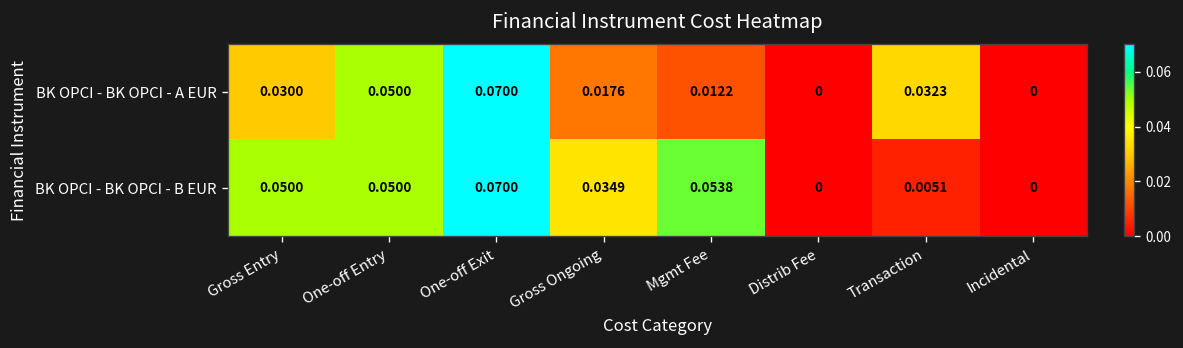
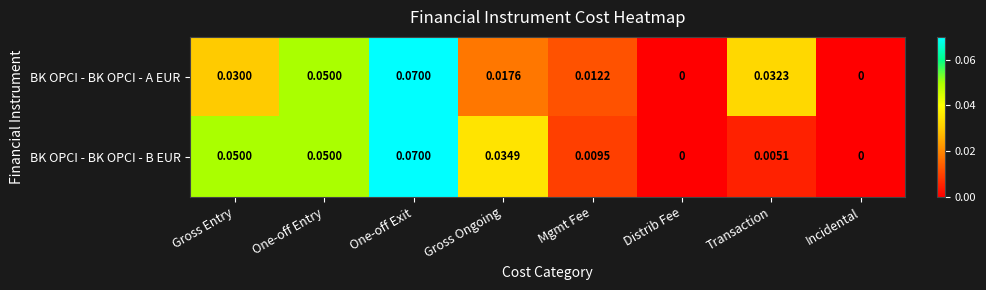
BK OPCI - BK OPCI - B EUR, Mgmt Fee: 0.0538 -> 0.0095
